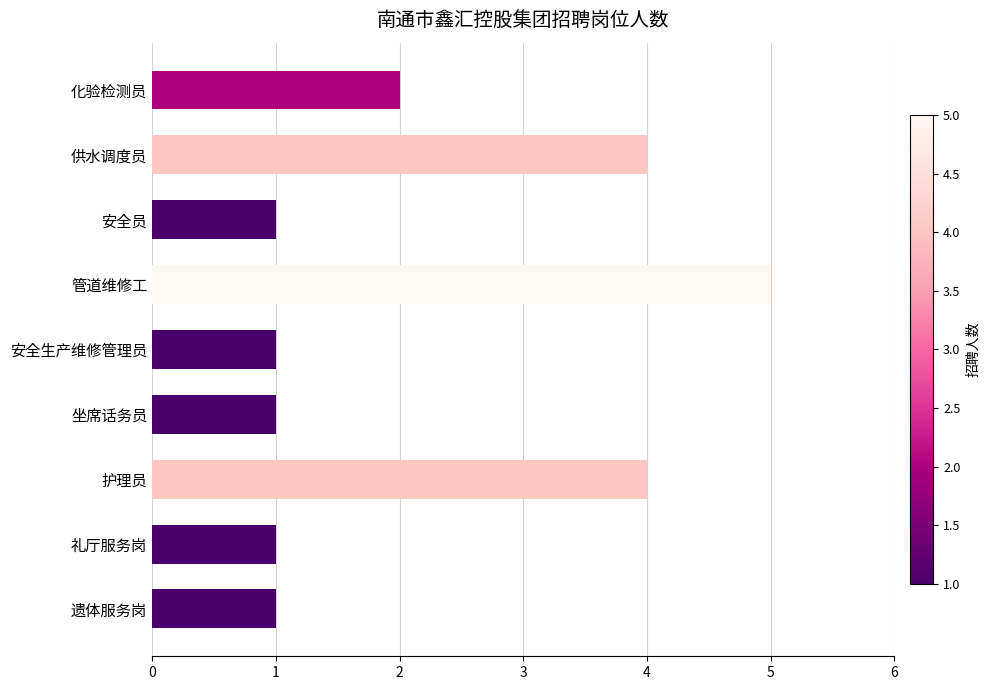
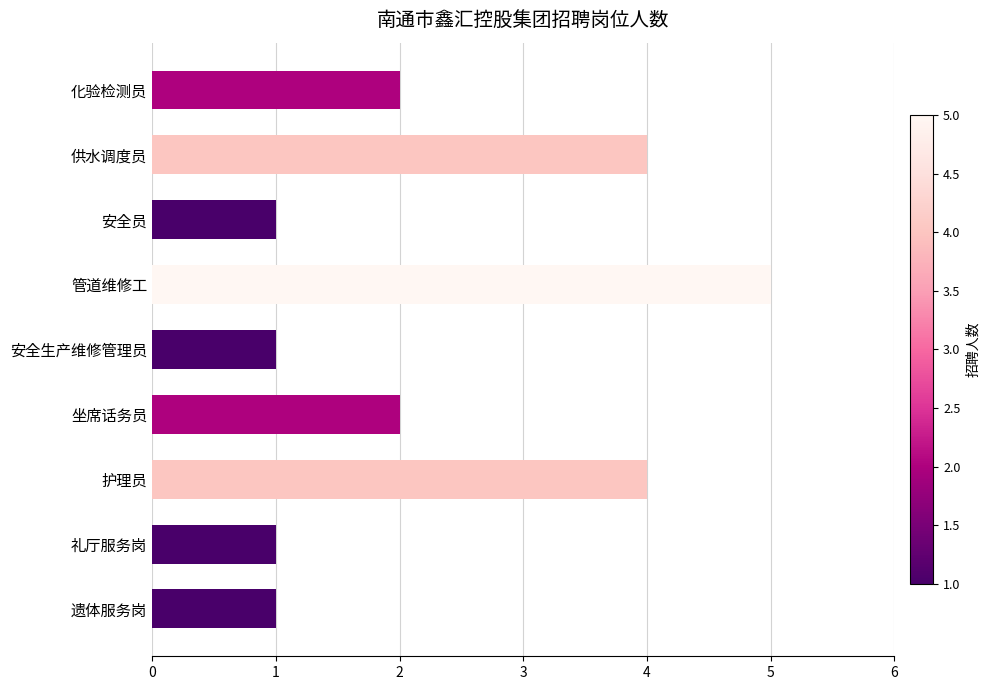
坐席话务员: 1 -> 2
